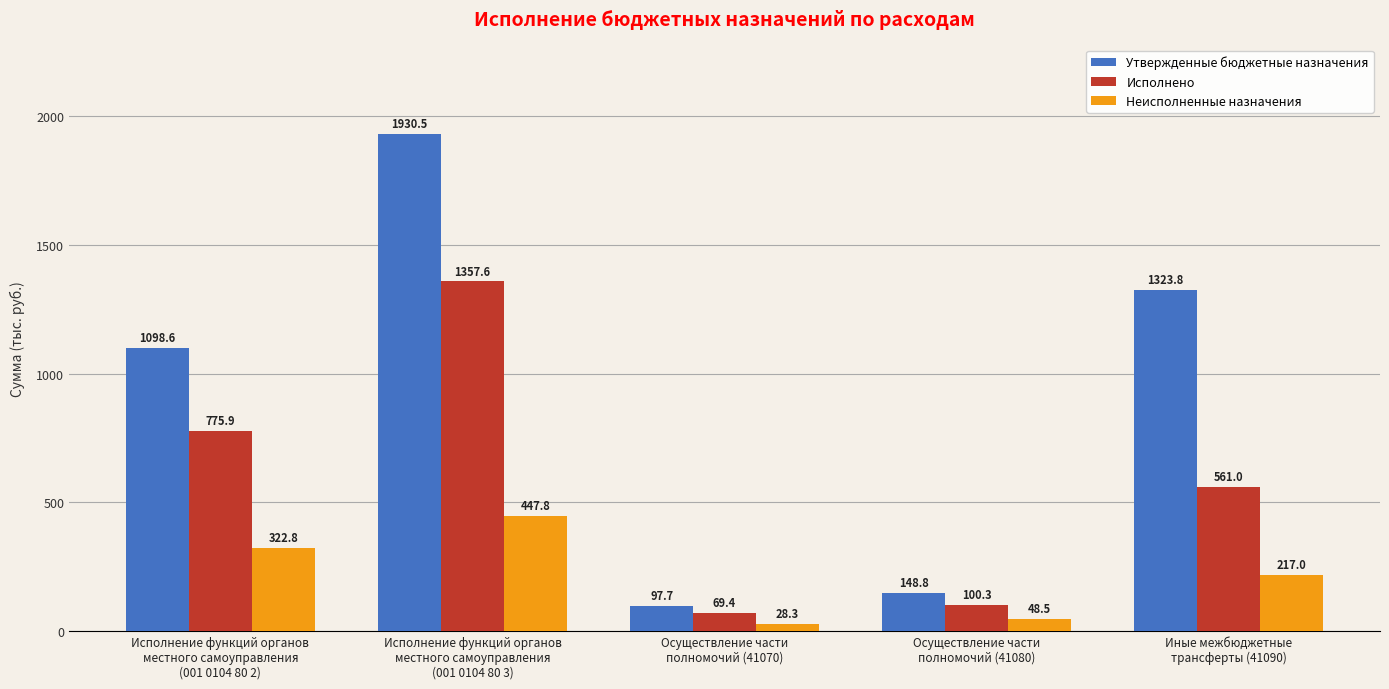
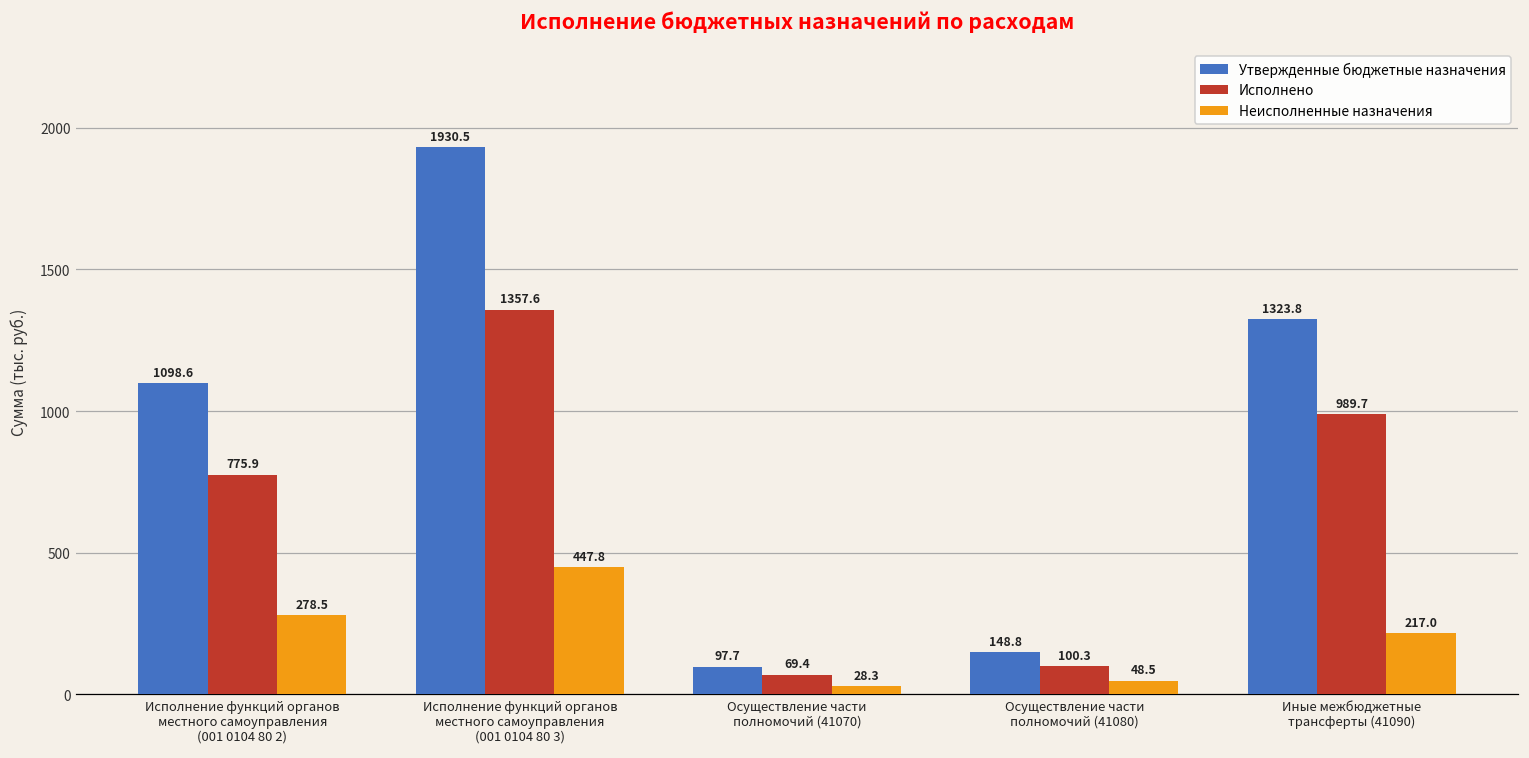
Неисполненные назначения, Исполнение функций органов местного самоуправления (001 0104 80 2): 322.8 -> 278.5
Исполнено, Иные межбюджетные трансферты (41090): 561.0 -> 989.7
